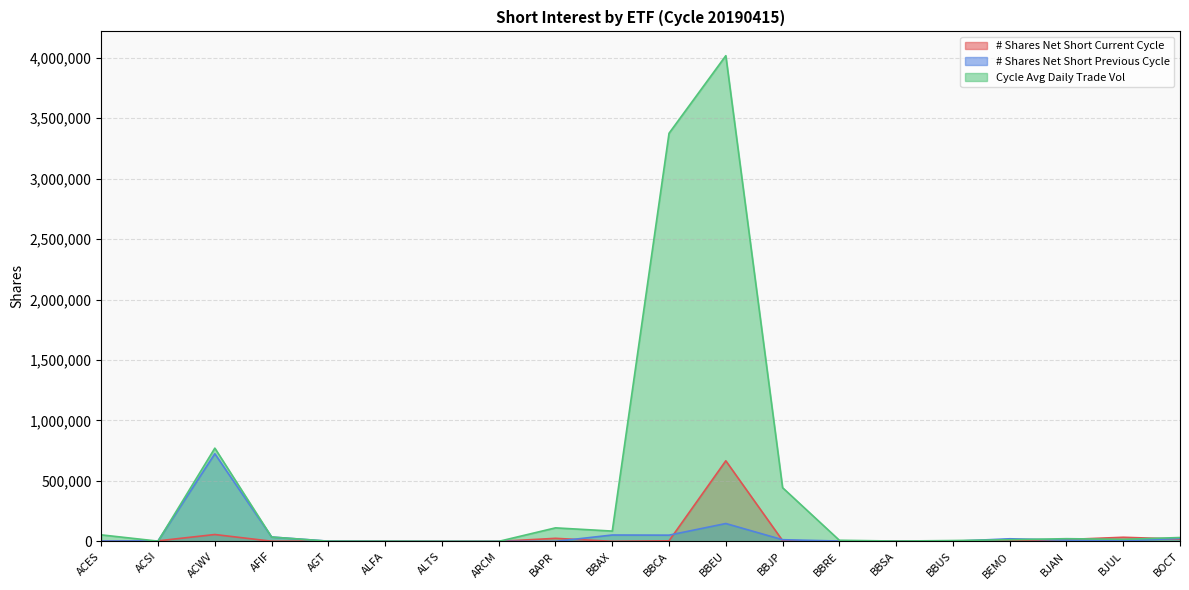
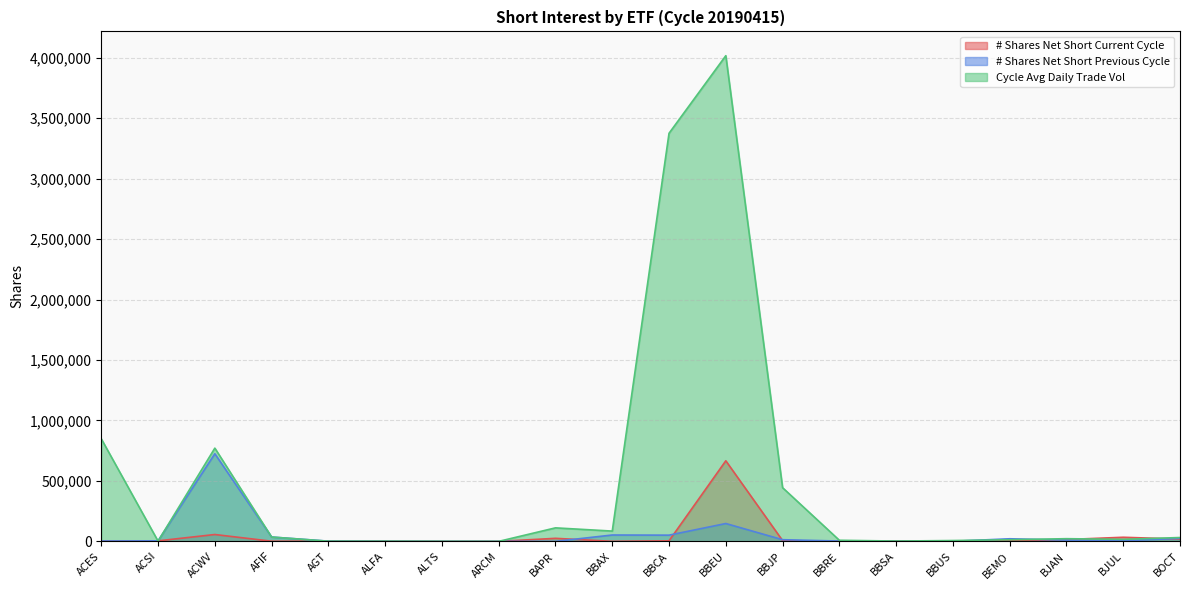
Cycle Avg Daily Trade Vol, ACES: 50,000 -> 850,000
